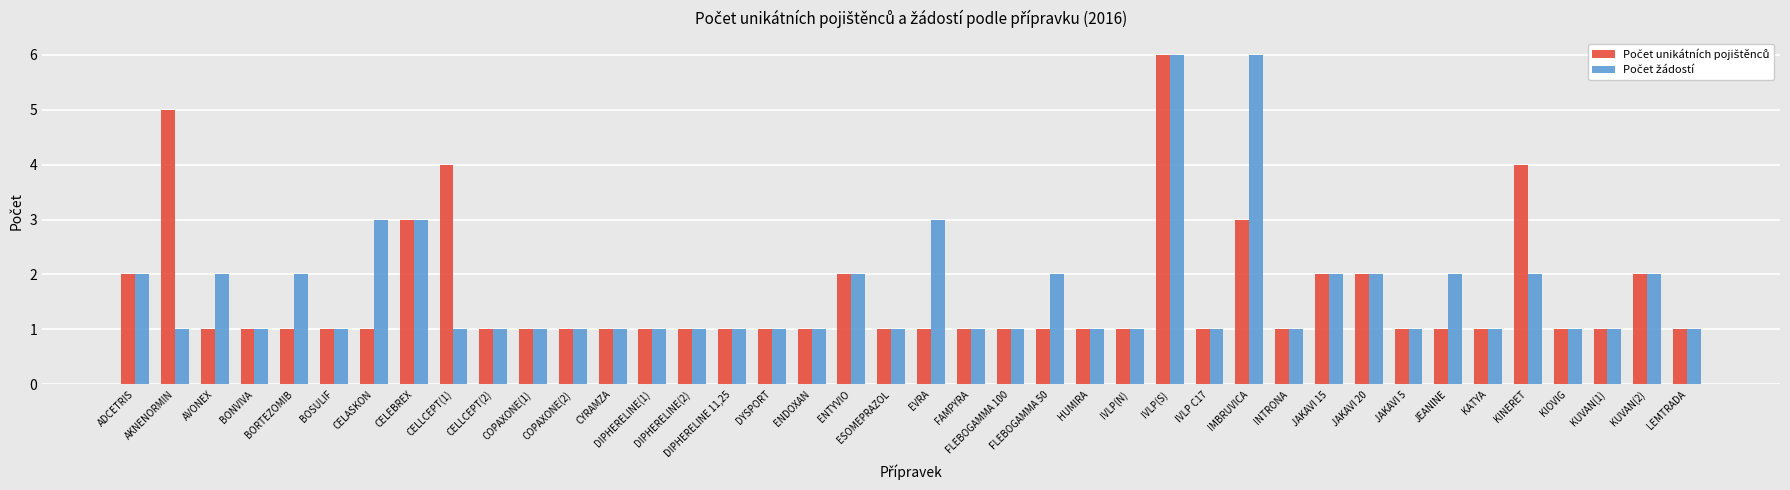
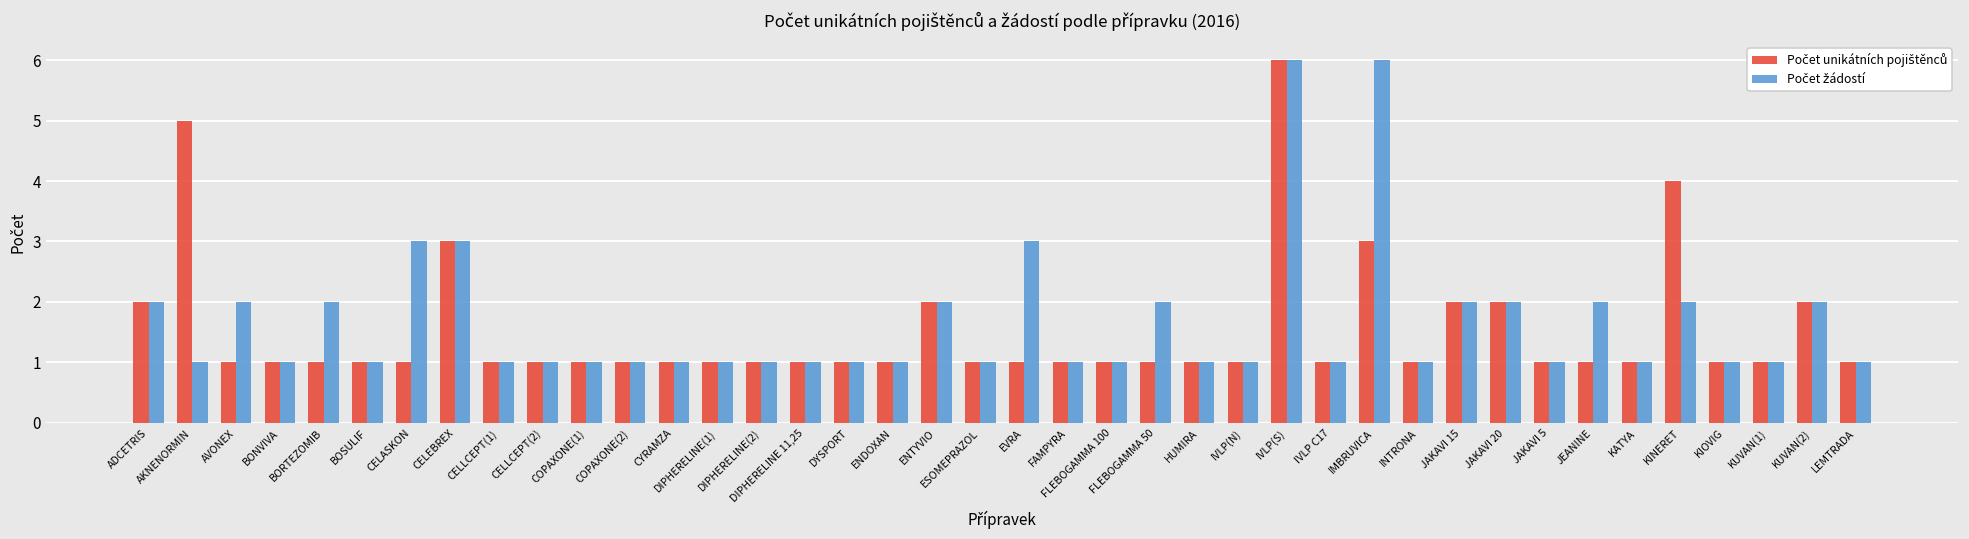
Počet unikátních pojištěnců, CELLCEPT(1): 4 -> 1
